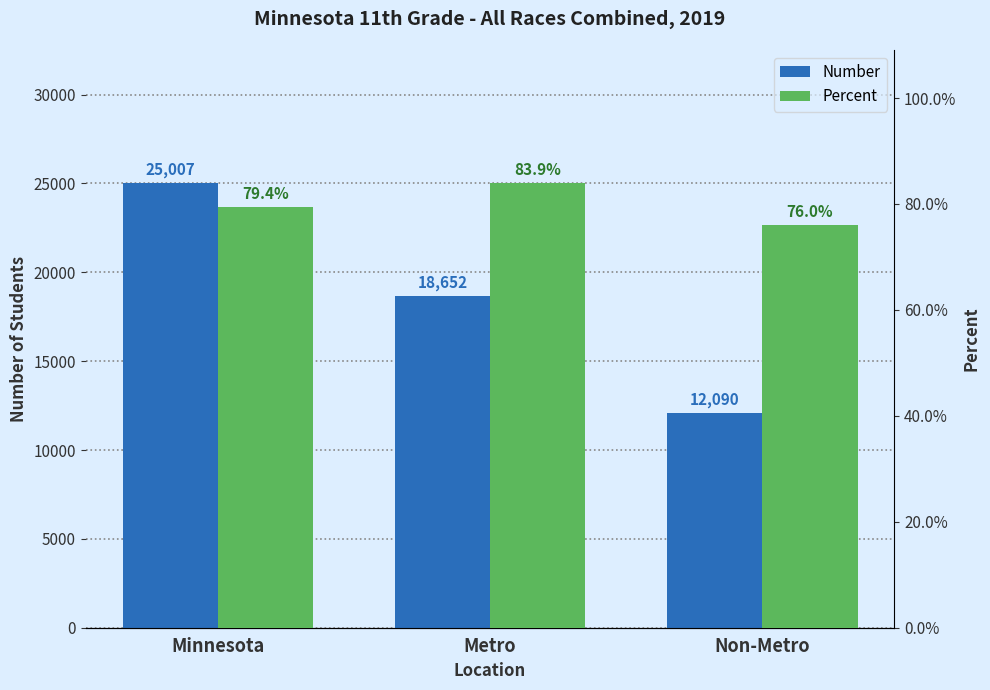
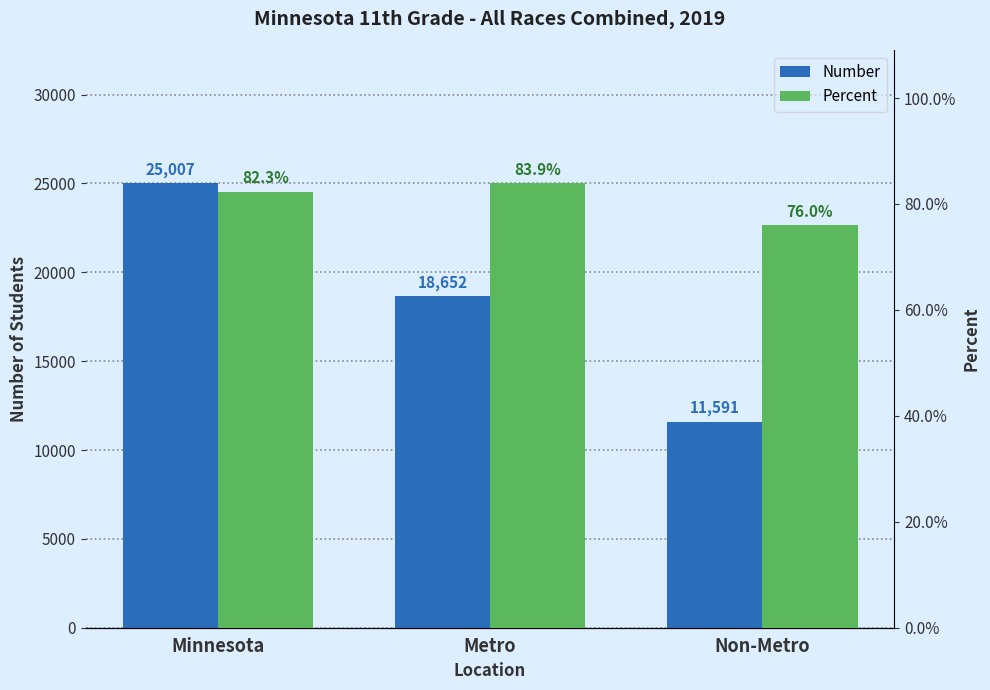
Number, Non-Metro: 12,090 -> 11,591
Percent, Minnesota: 79.4% -> 82.3%
